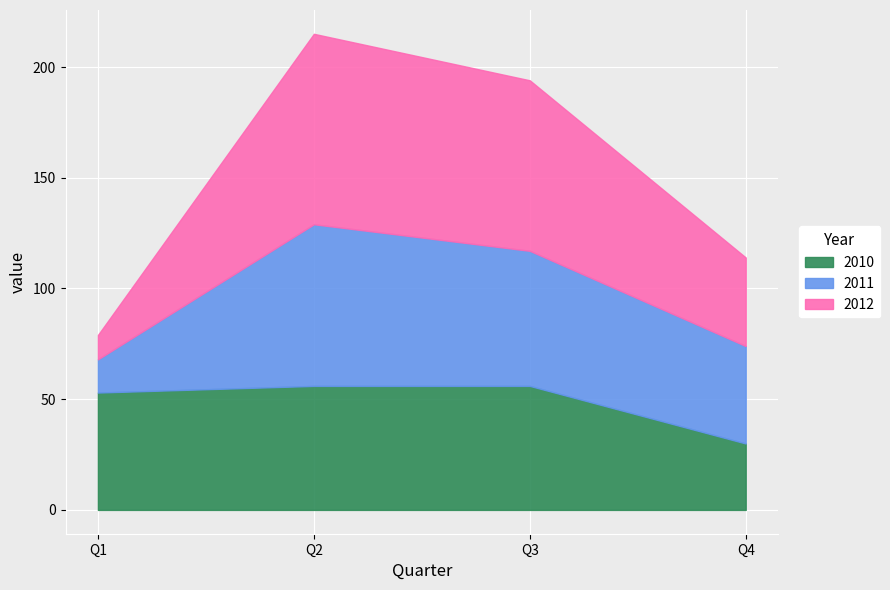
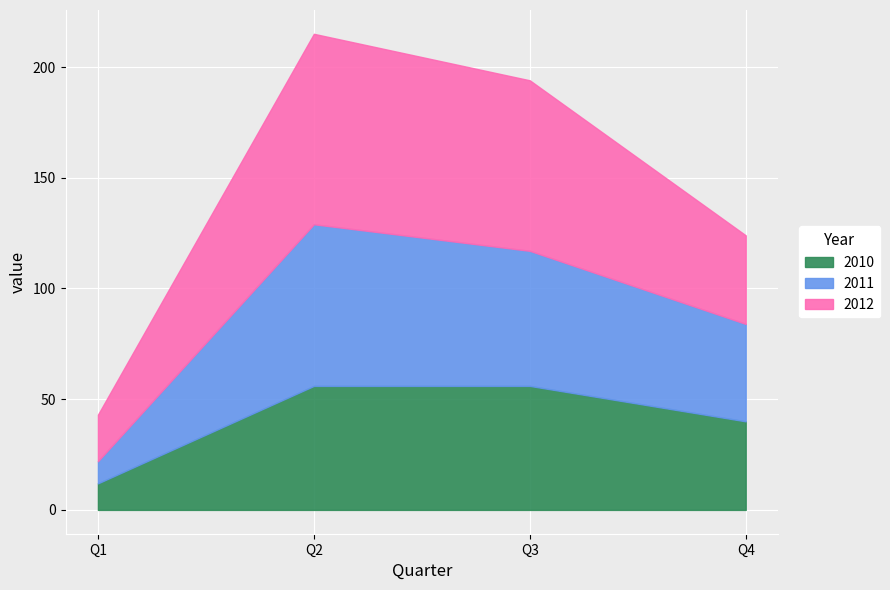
2010, Q1: 53 -> 12
2011, Q1: 15 -> 10
2012, Q1: 11 -> 21
2010, Q4: 30 -> 40
